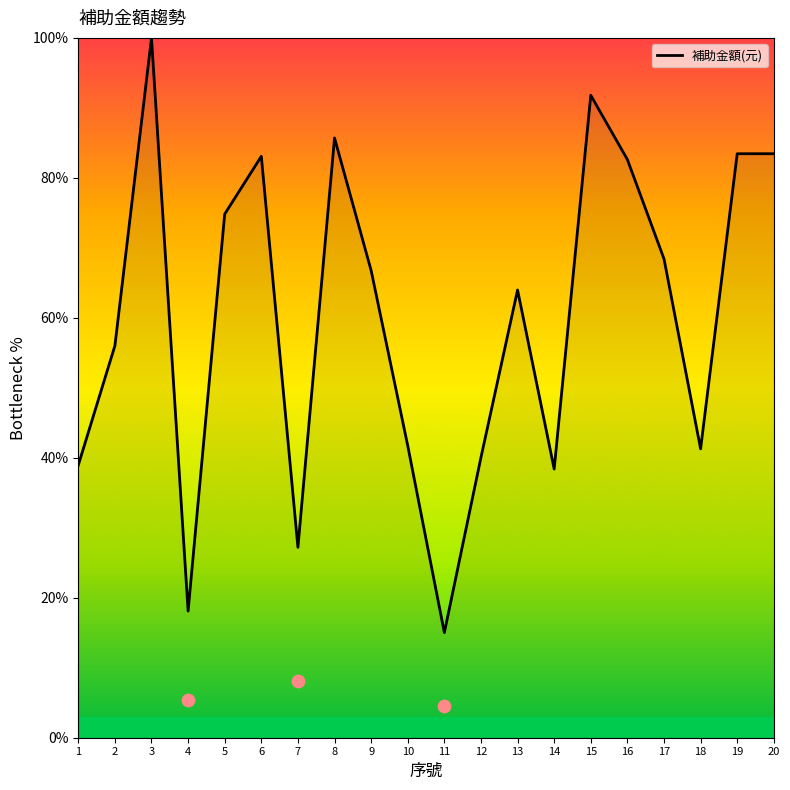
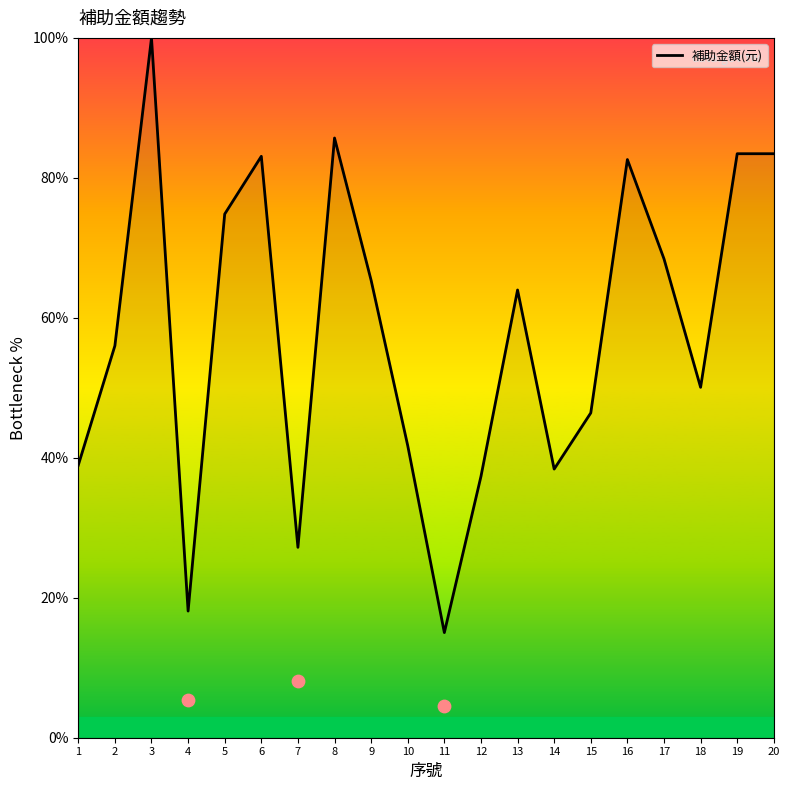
補助金額(元), 9: 67% -> 65%
補助金額(元), 12: 40% -> 37%
補助金額(元), 15: 92% -> 46%
補助金額(元), 18: 41% -> 50%
